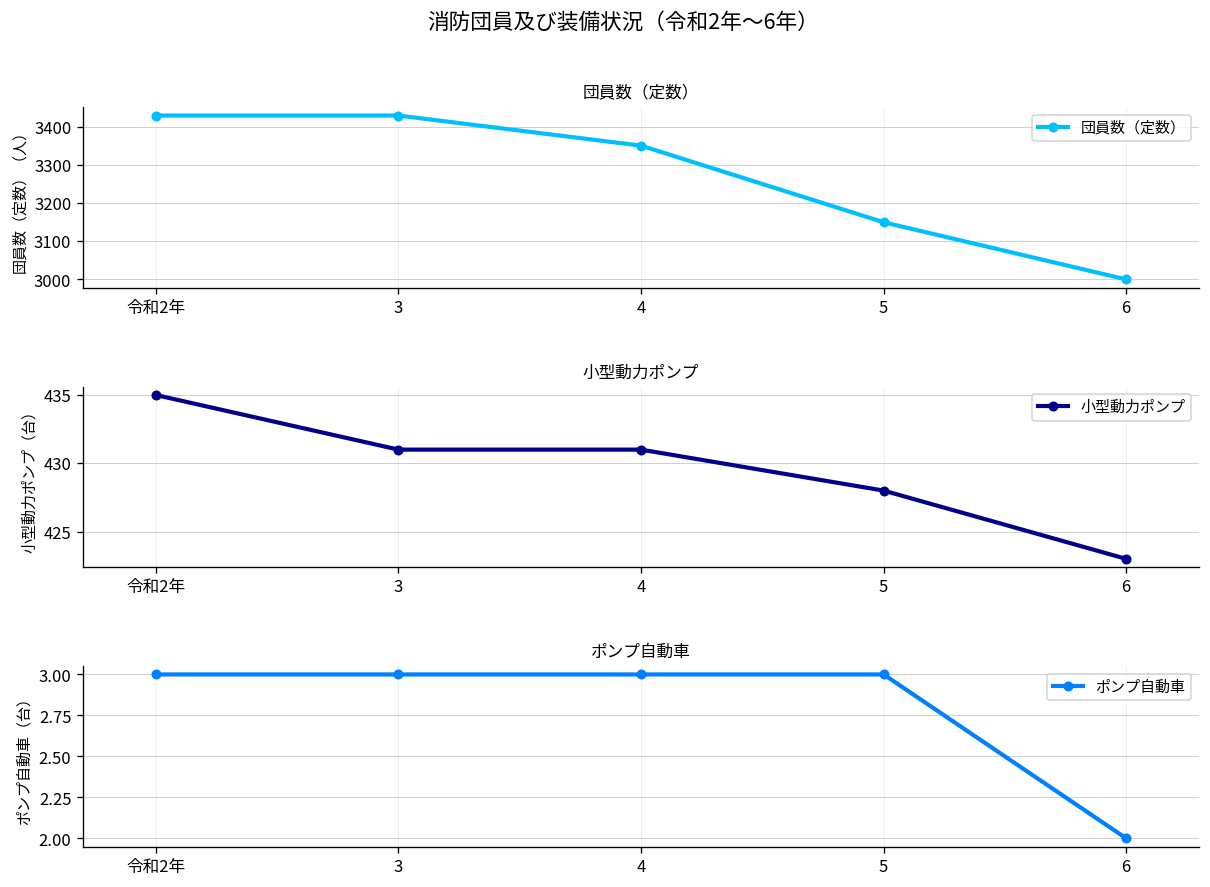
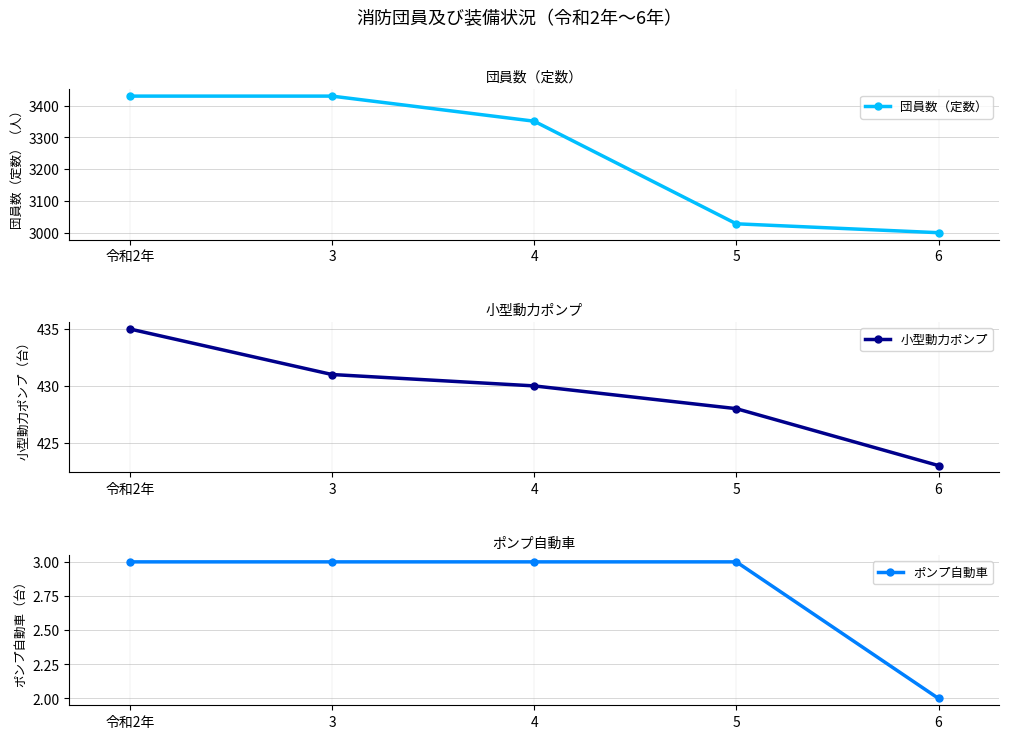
団員数（定数）, 5: 3150 -> 3030
小型動力ポンプ, 4: 431 -> 430
